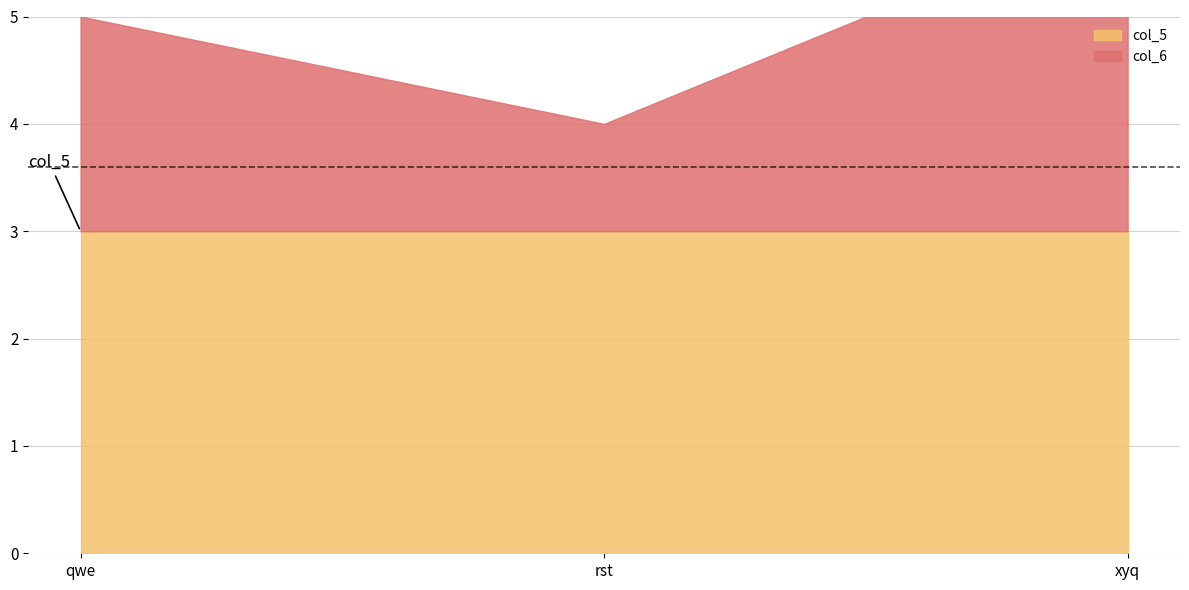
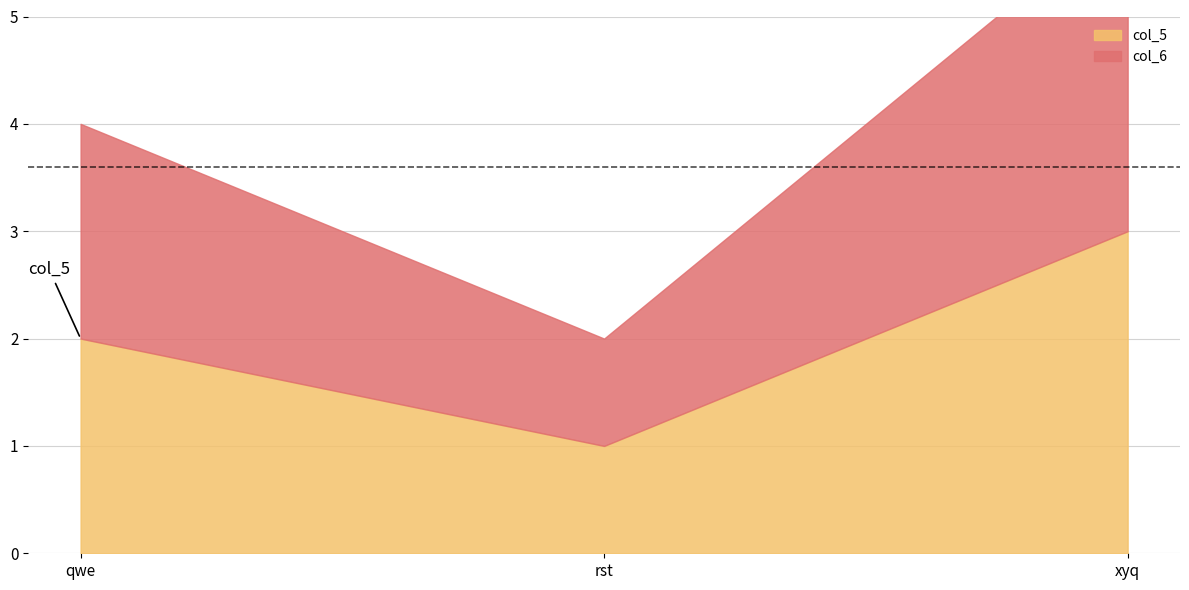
col_5, qwe: 3 -> 2
col_5, rst: 3 -> 1
